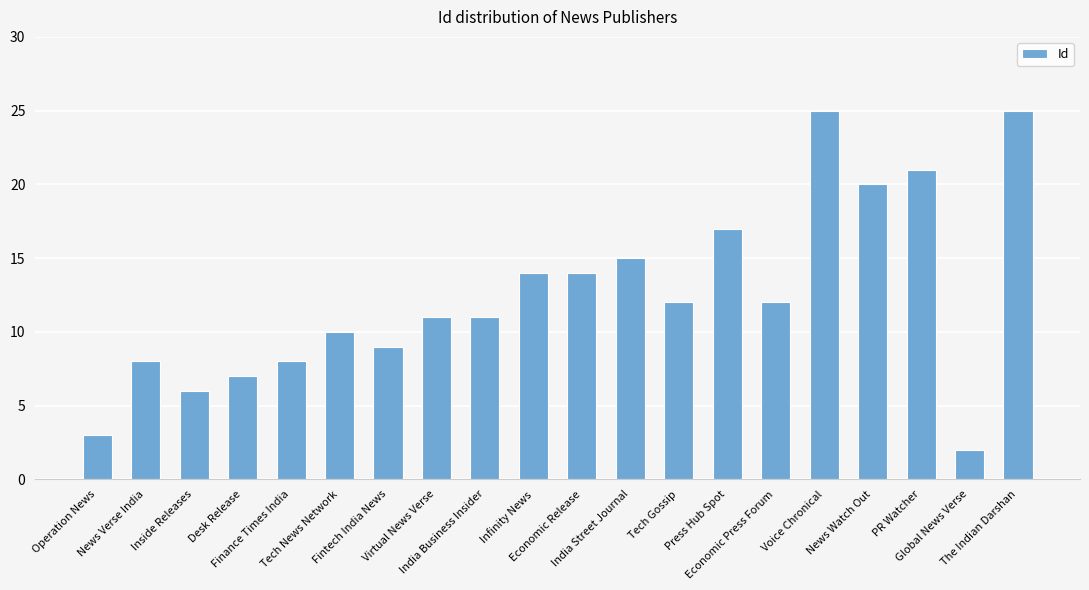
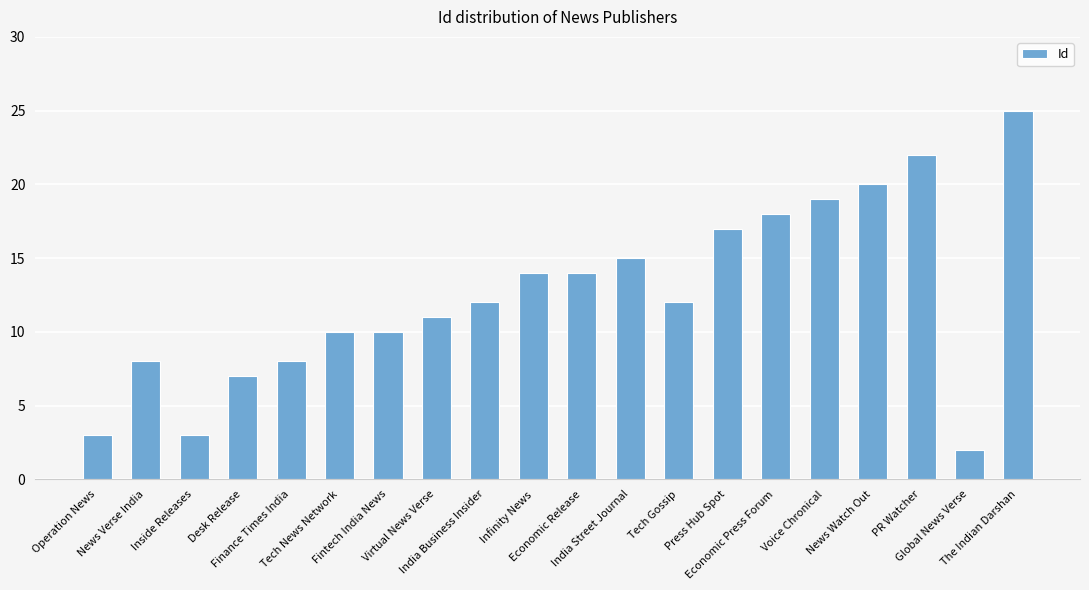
Inside Releases: 6 -> 3
Fintech India News: 9 -> 10
India Business Insider: 11 -> 12
Economic Press Forum: 12 -> 18
Voice Chronical: 25 -> 19
PR Watcher: 21 -> 22
